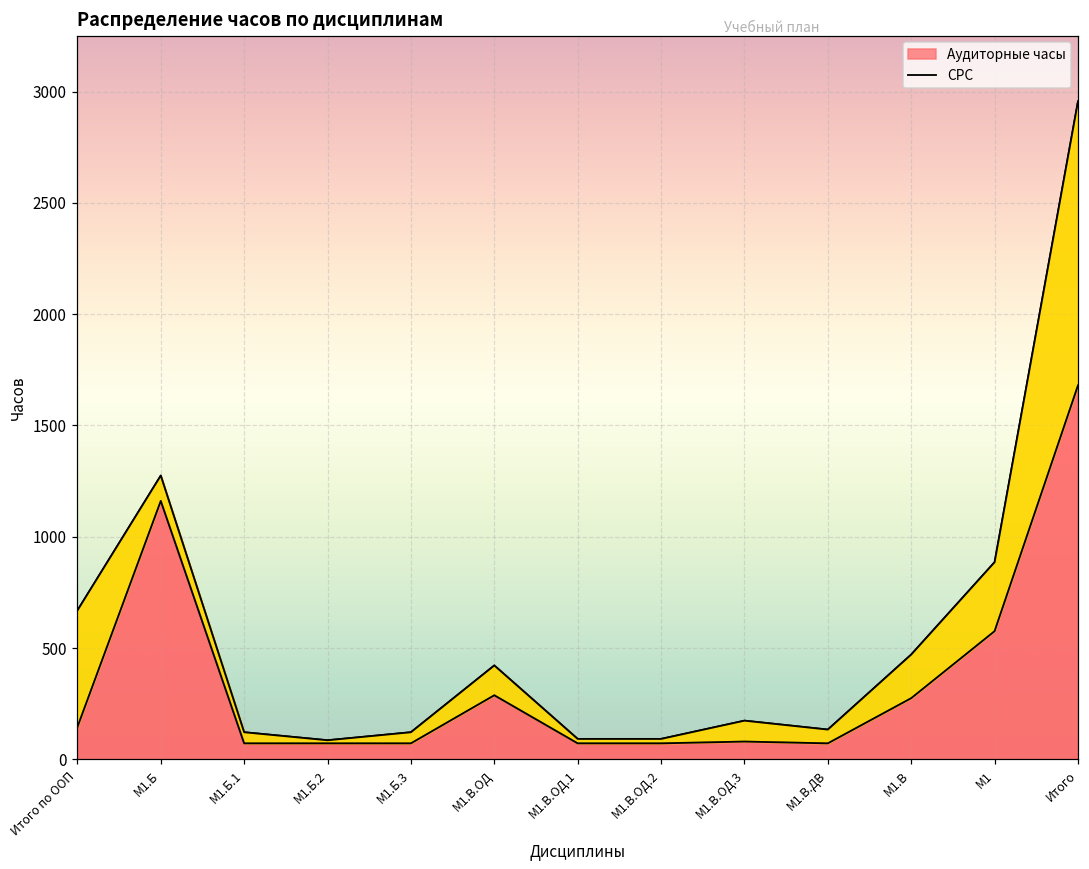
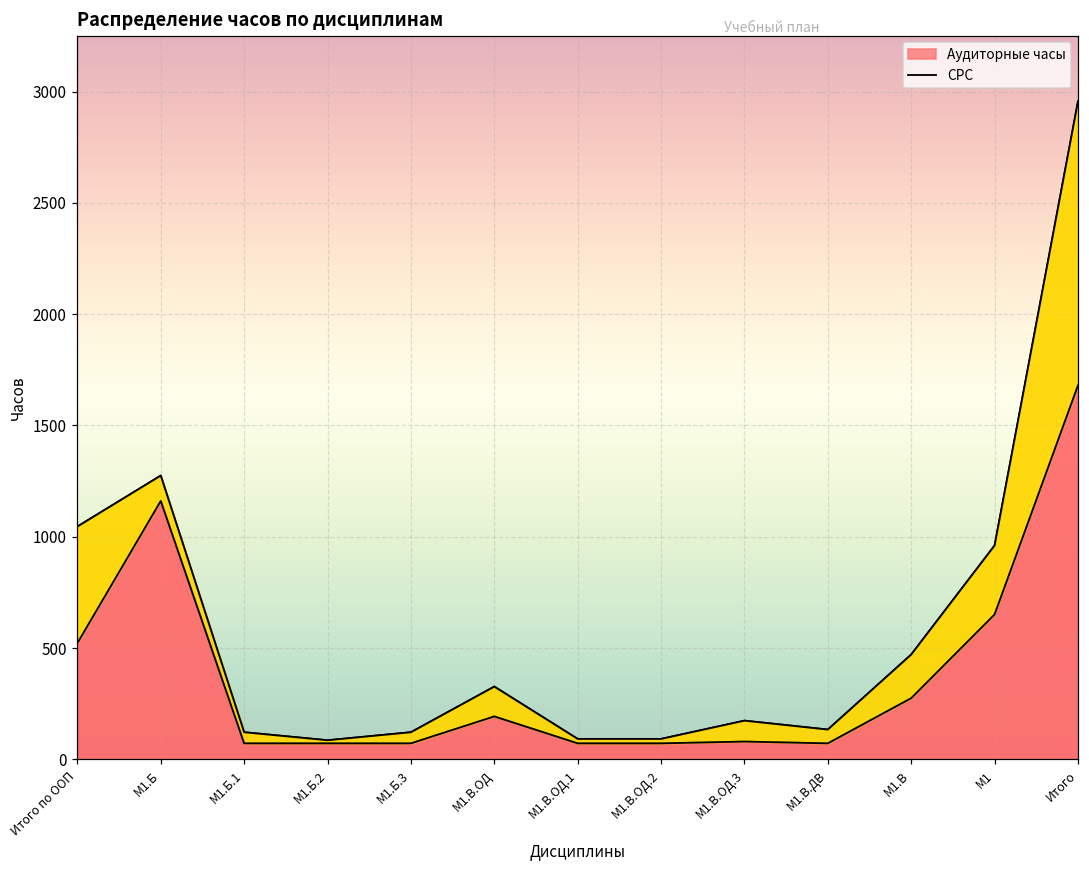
Аудиторные часы, Итого по ООП: 150 -> 520
Аудиторные часы, М1.В.ОД: 290 -> 190
Аудиторные часы, М1: 580 -> 650
